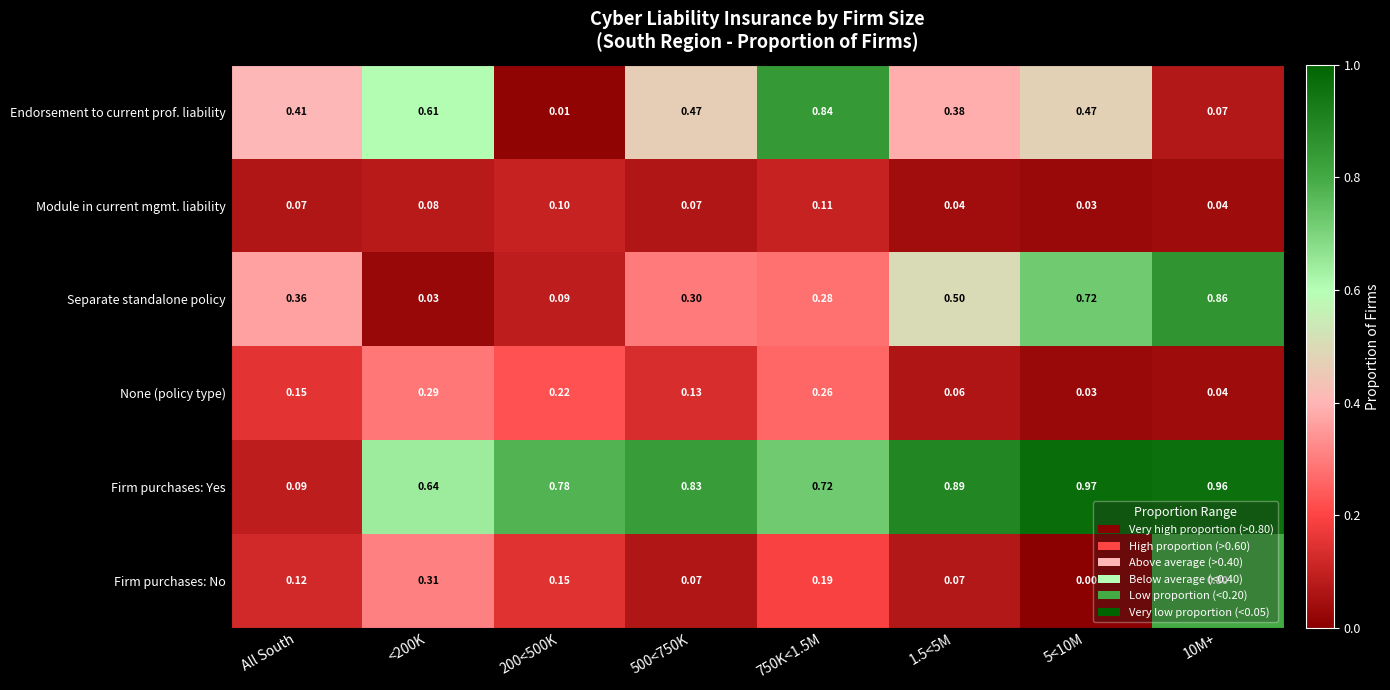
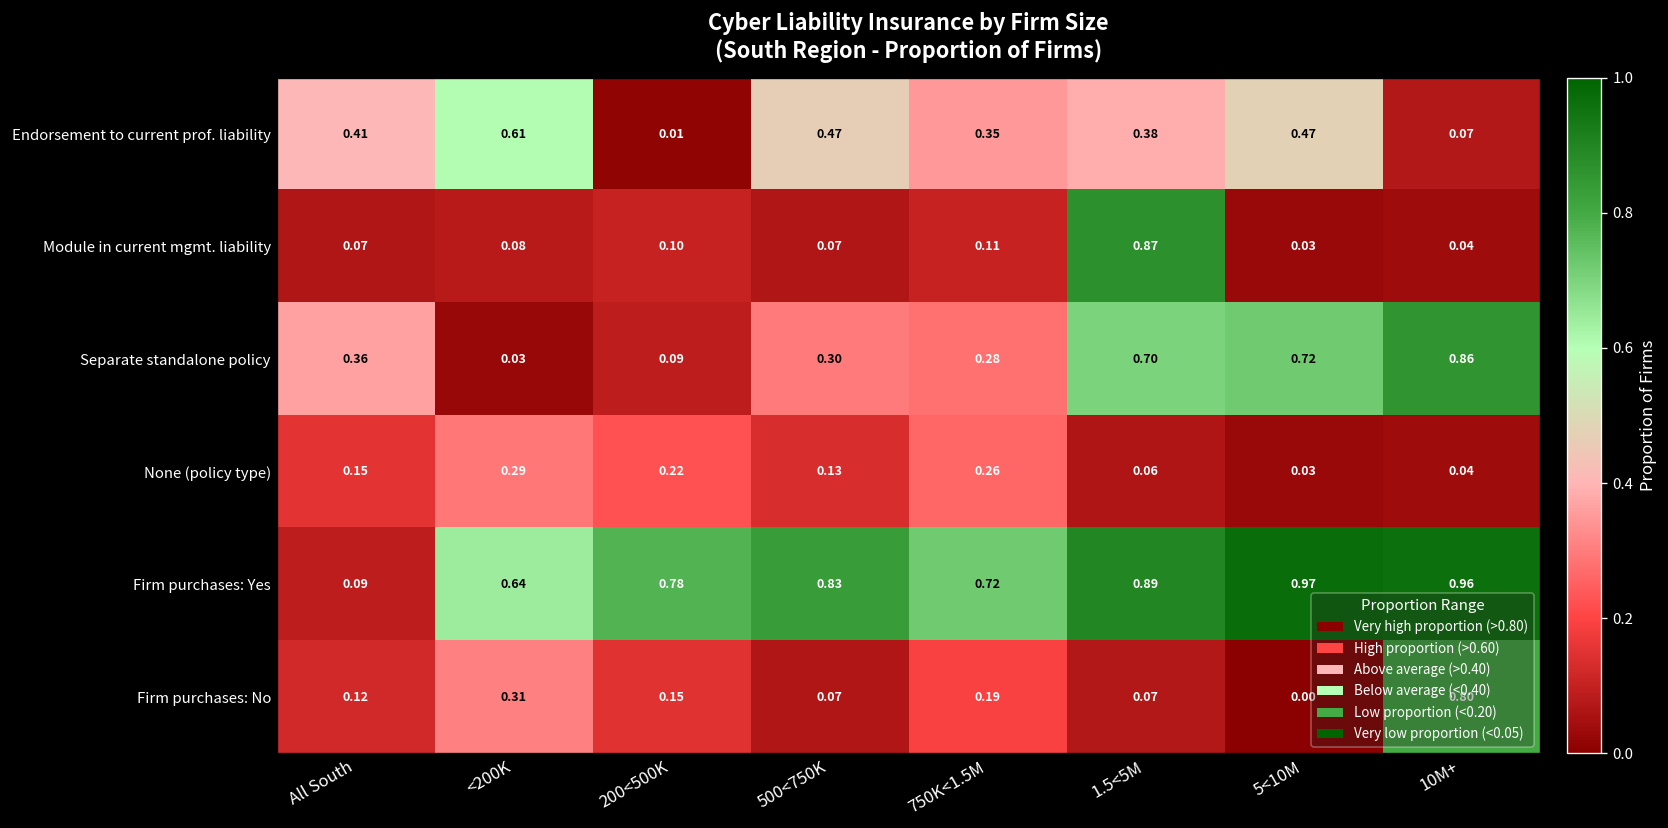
Endorsement to current prof. liability, 750K<1.5M: 0.84 -> 0.35
Module in current mgmt. liability, 1.5<5M: 0.04 -> 0.87
Separate standalone policy, 1.5<5M: 0.50 -> 0.70
